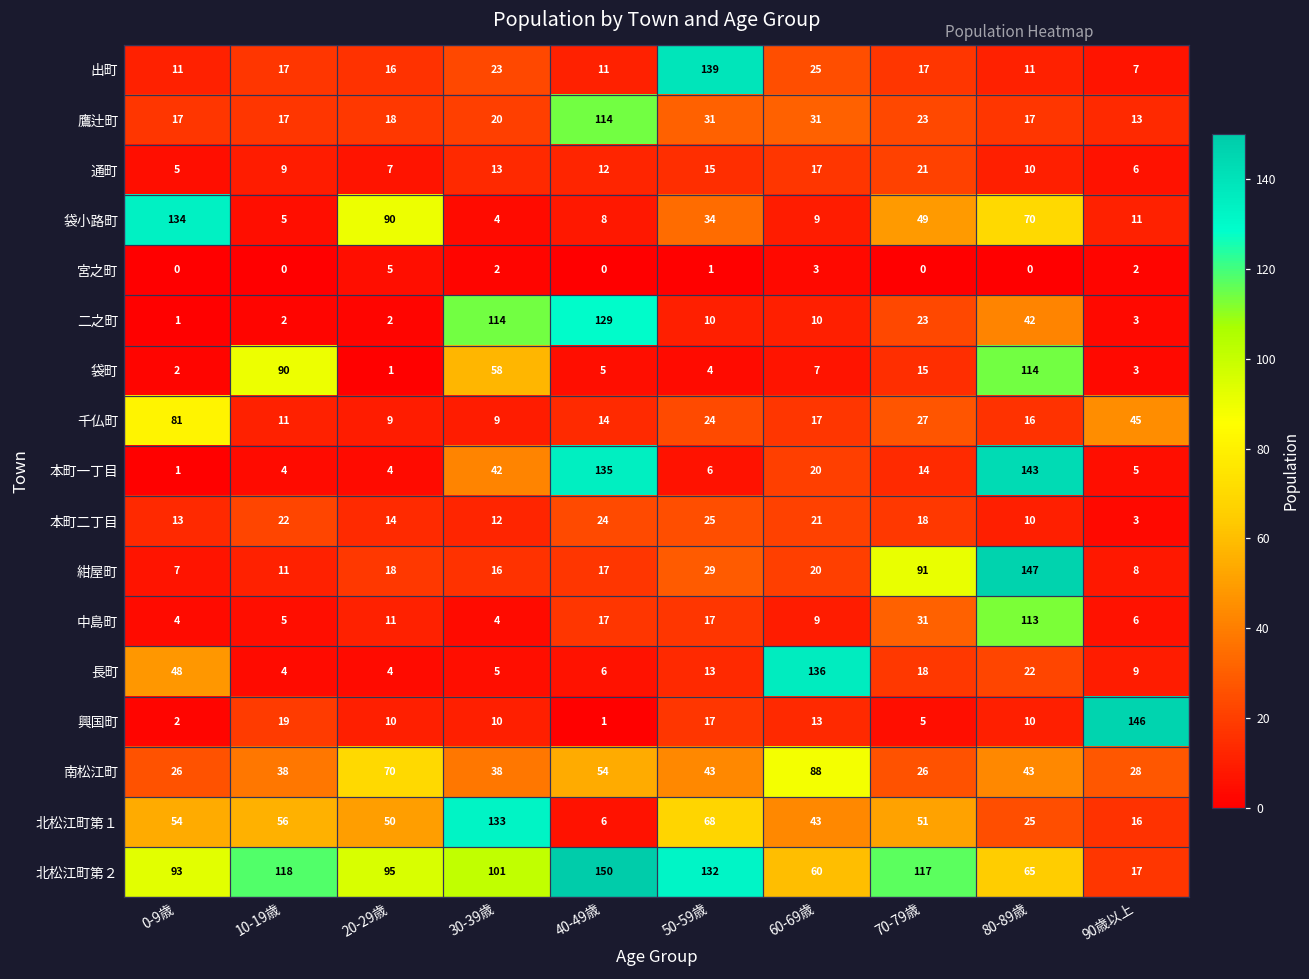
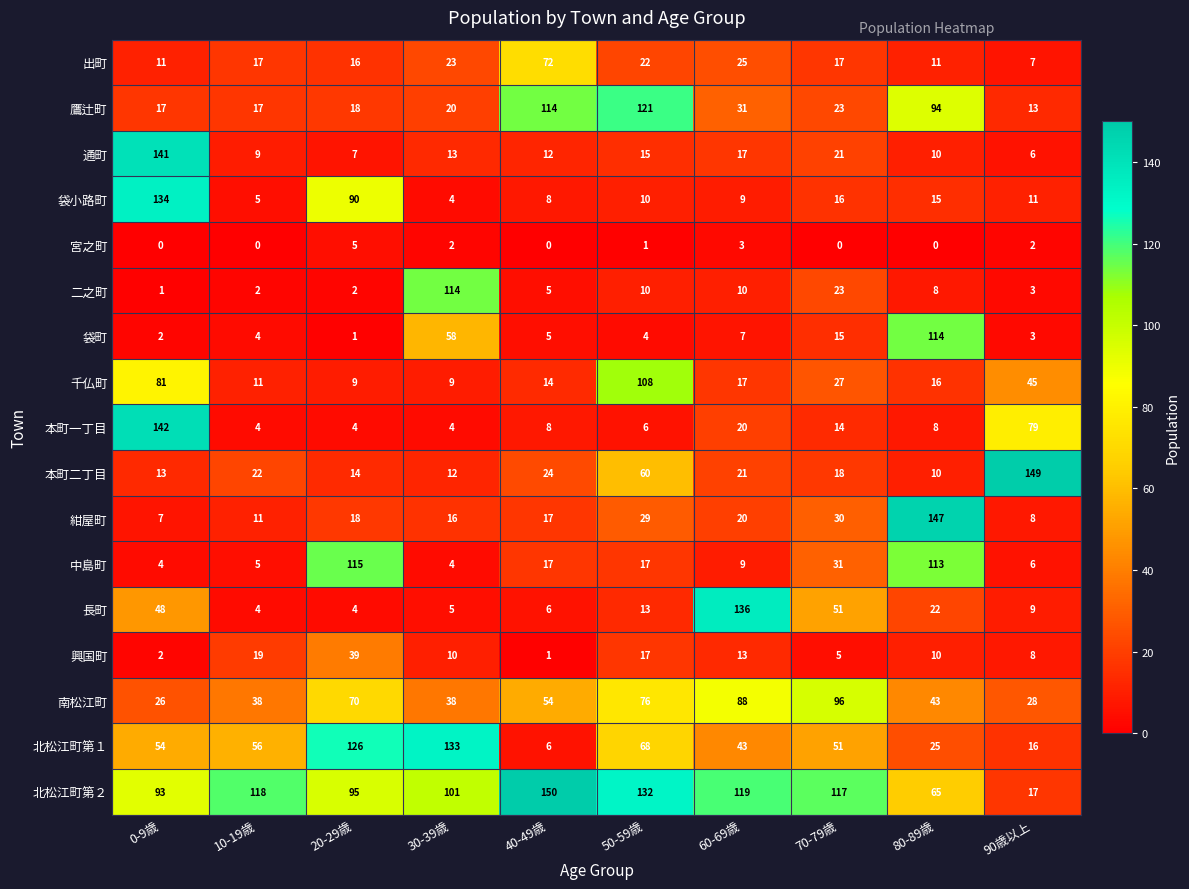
出町, 40-49歳: 11 -> 72
出町, 50-59歳: 139 -> 22
鷹辻町, 50-59歳: 31 -> 121
鷹辻町, 80-89歳: 17 -> 94
通町, 0-9歳: 5 -> 141
袋小路町, 50-59歳: 34 -> 10
袋小路町, 70-79歳: 49 -> 16
袋小路町, 80-89歳: 70 -> 15
二之町, 40-49歳: 129 -> 5
二之町, 80-89歳: 42 -> 8
袋町, 10-19歳: 90 -> 4
千仏町, 50-59歳: 24 -> 108
本町一丁目, 0-9歳: 1 -> 142
本町一丁目, 30-39歳: 42 -> 4
本町一丁目, 40-49歳: 135 -> 8
本町一丁目, 80-89歳: 143 -> 8
本町一丁目, 90歳以上: 5 -> 79
本町二丁目, 50-59歳: 25 -> 60
本町二丁目, 90歳以上: 3 -> 149
紺屋町, 70-79歳: 91 -> 30
中島町, 20-29歳: 11 -> 115
長町, 70-79歳: 18 -> 51
興国町, 20-29歳: 10 -> 39
興国町, 90歳以上: 146 -> 8
南松江町, 50-59歳: 43 -> 76
南松江町, 70-79歳: 26 -> 96
北松江町第１, 20-29歳: 50 -> 126
北松江町第２, 60-69歳: 60 -> 119
